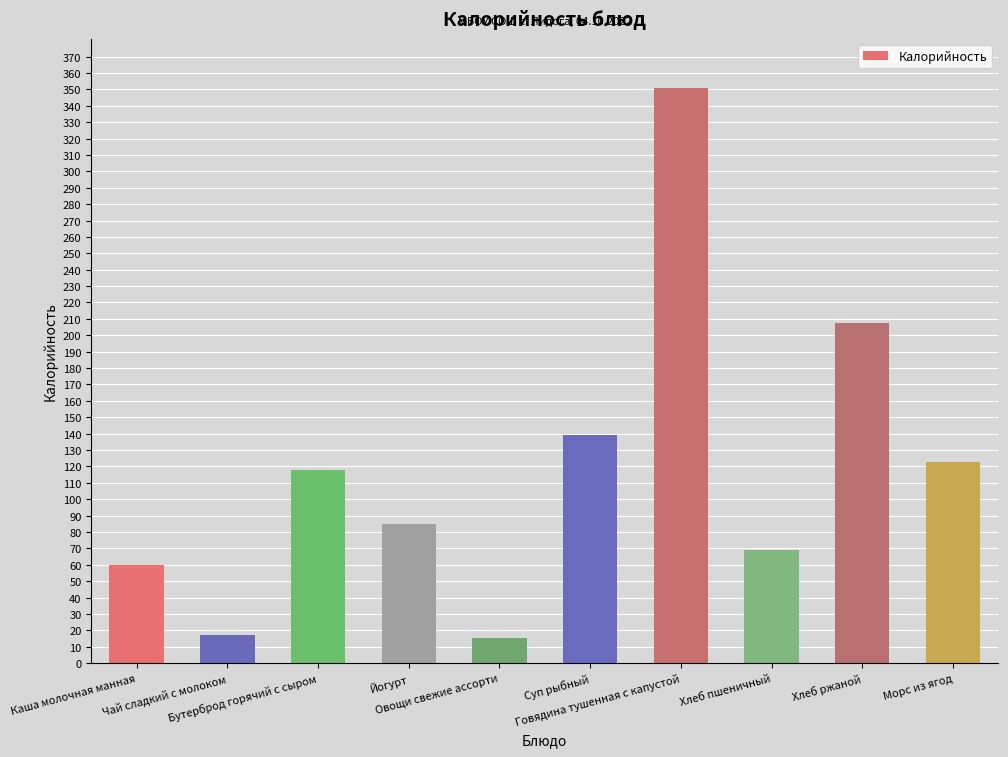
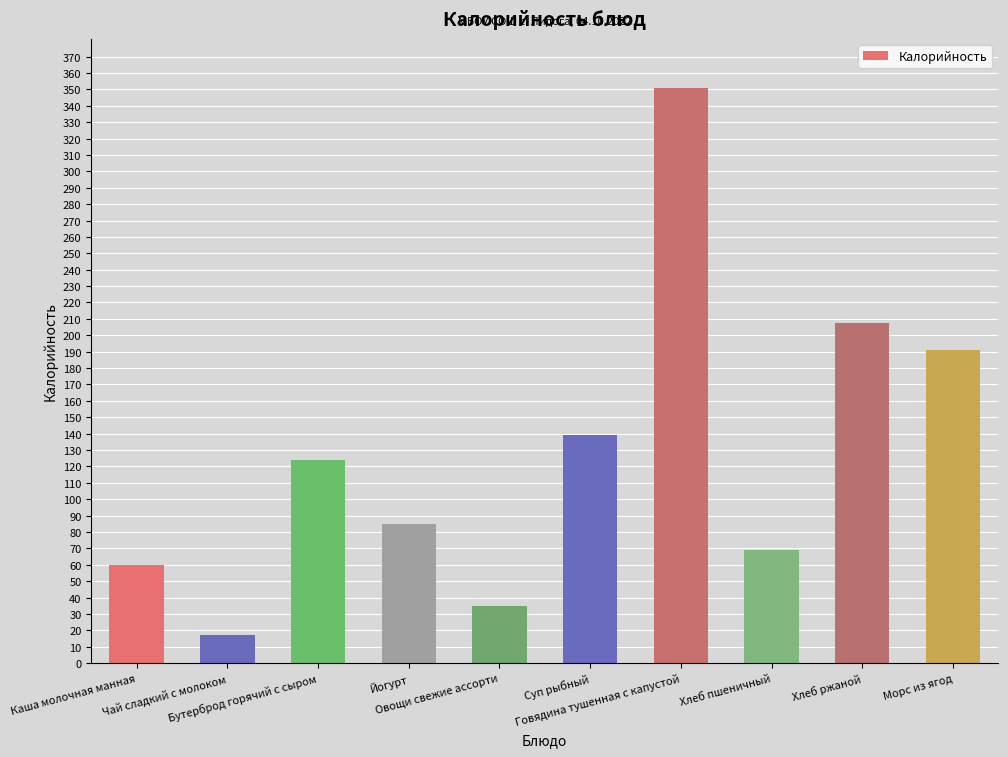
Бутерброд горячий с сыром: 118 -> 124
Овощи свежие ассорти: 16 -> 35
Морс из ягод: 123 -> 191
